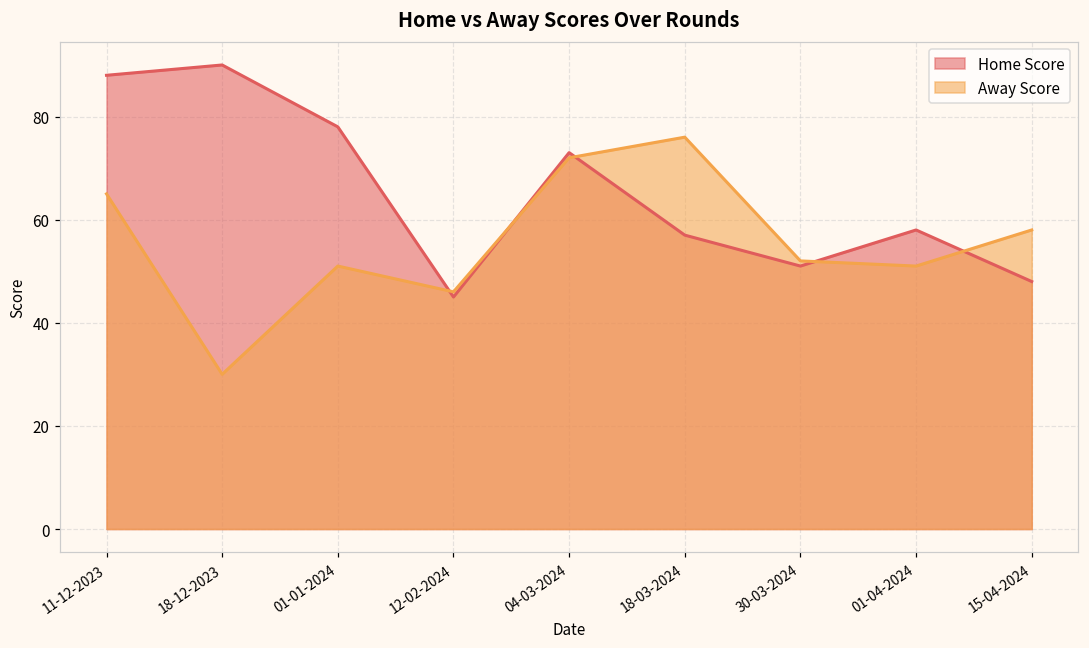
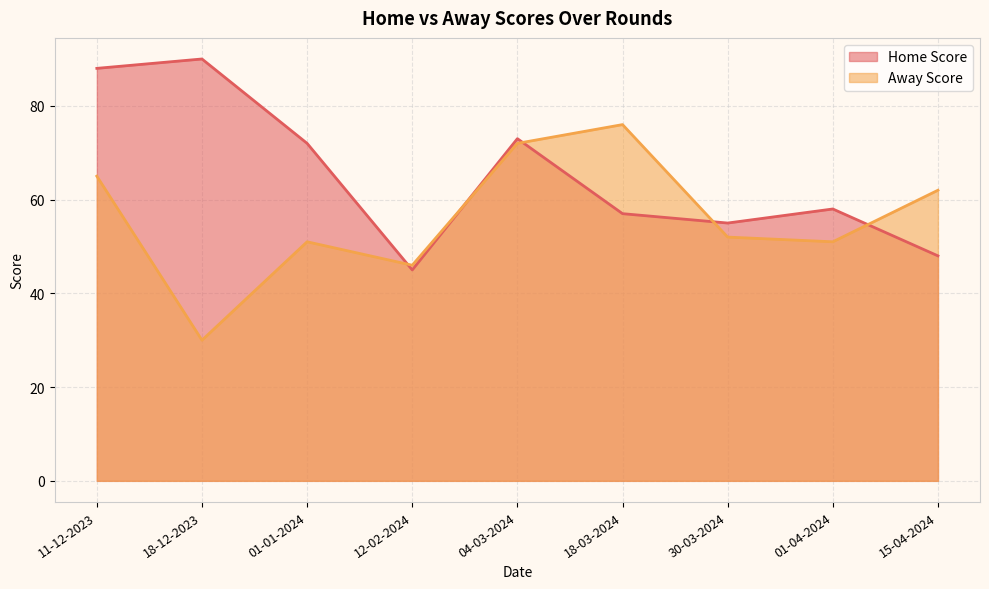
Home Score, 01-01-2024: 78 -> 72
Home Score, 30-03-2024: 51 -> 55
Away Score, 15-04-2024: 58 -> 62
